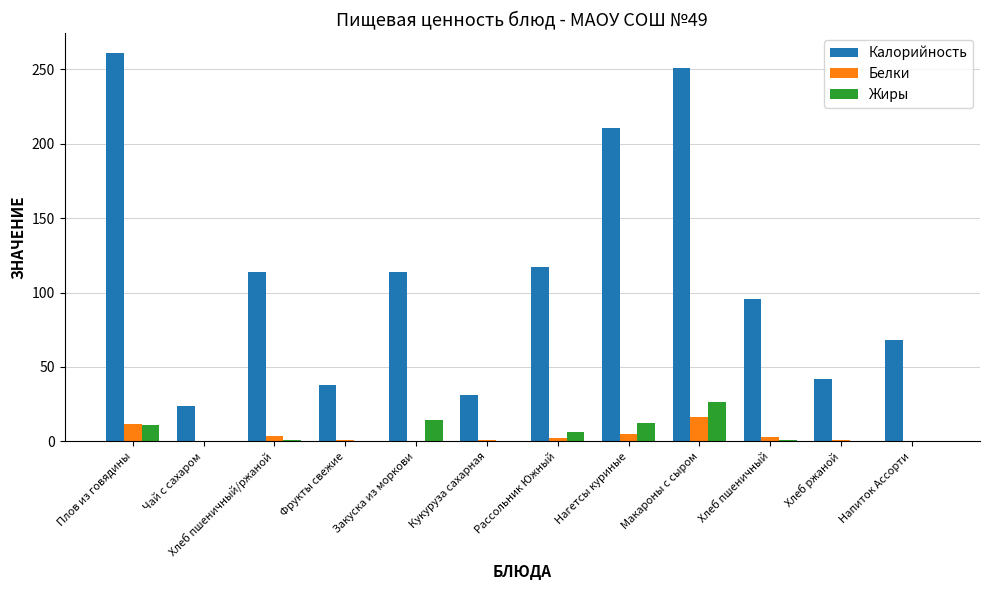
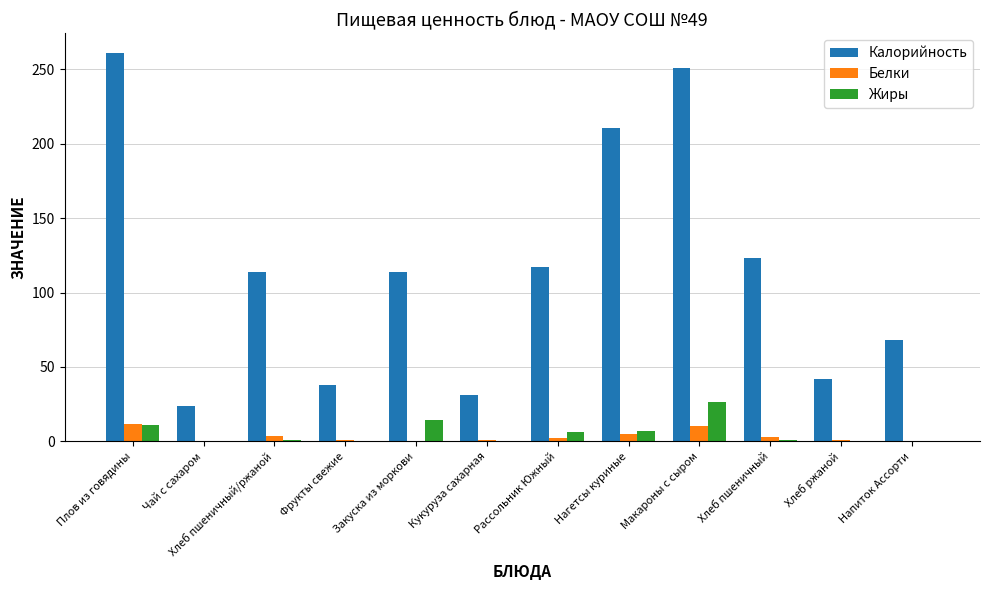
Жиры, Нагетсы куриные: 12 -> 7
Белки, Макароны с сыром: 17 -> 10
Калорийность, Хлеб пшеничный: 96 -> 124
